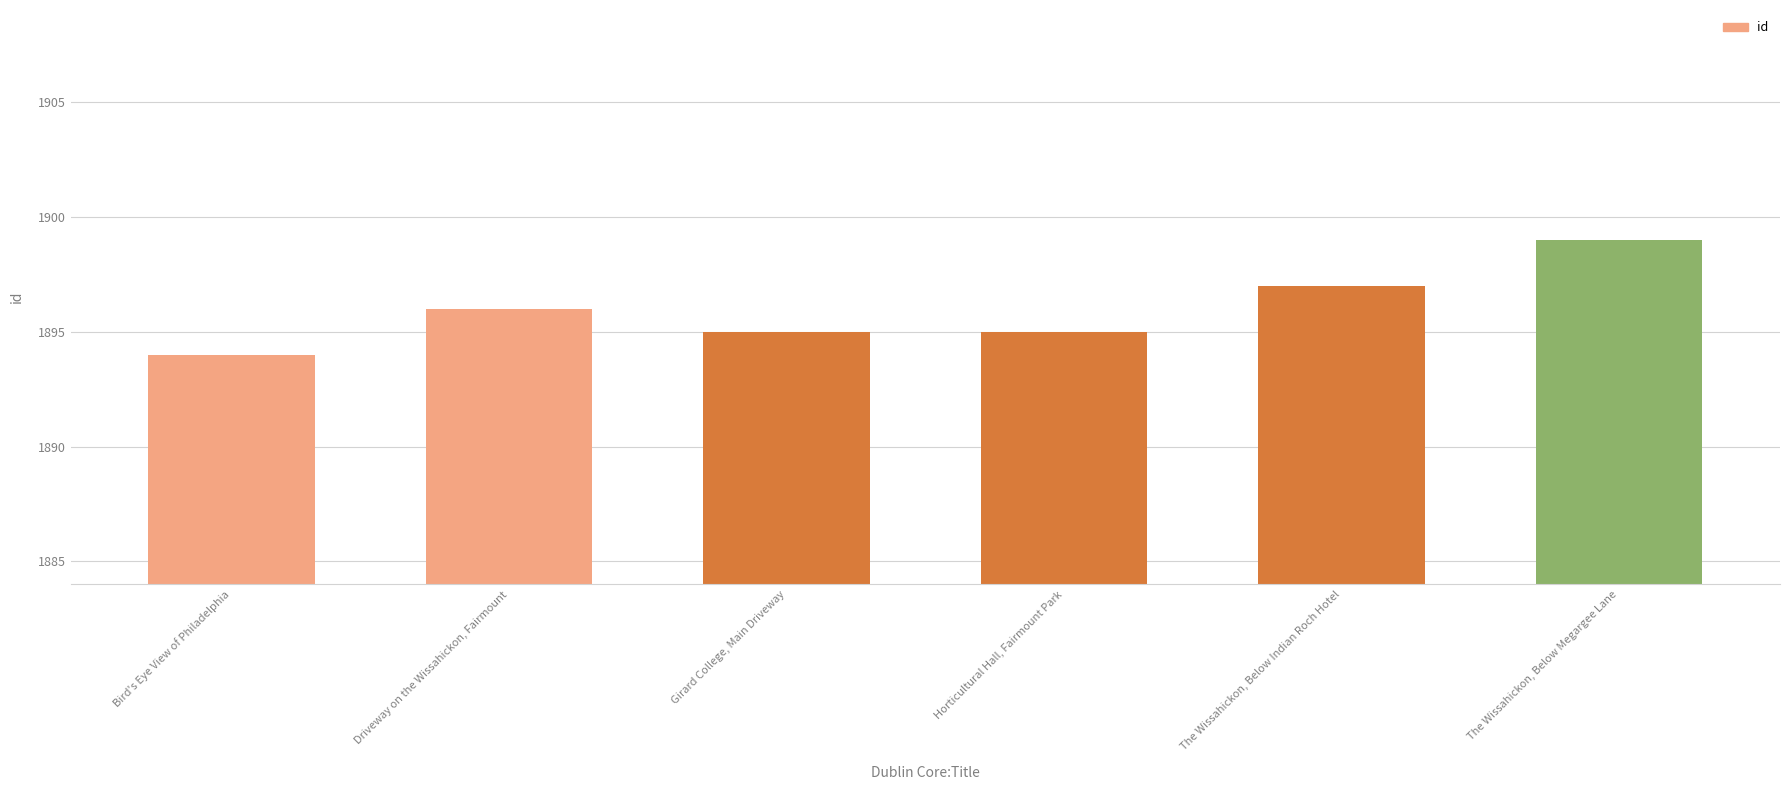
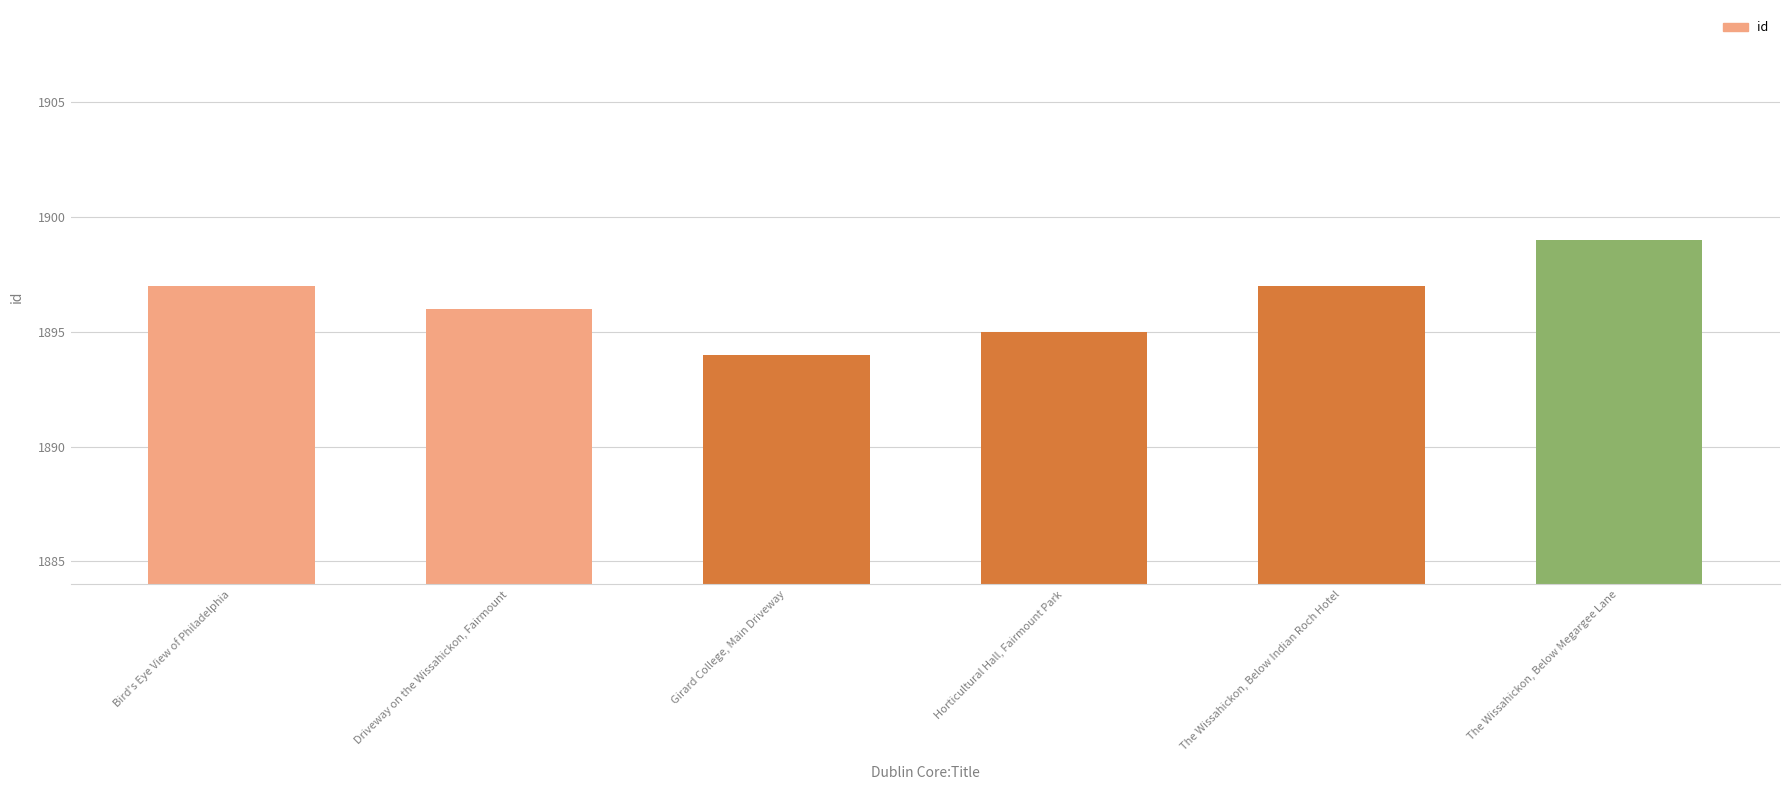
Bird's Eye View of Philadelphia: 1894 -> 1897
Girard College, Main Driveway: 1895 -> 1894
